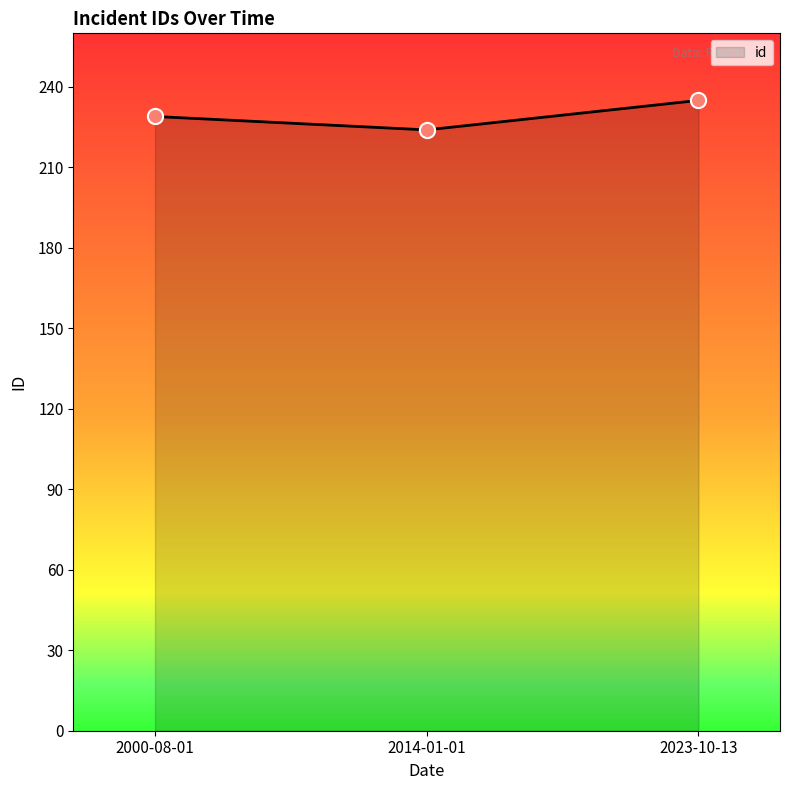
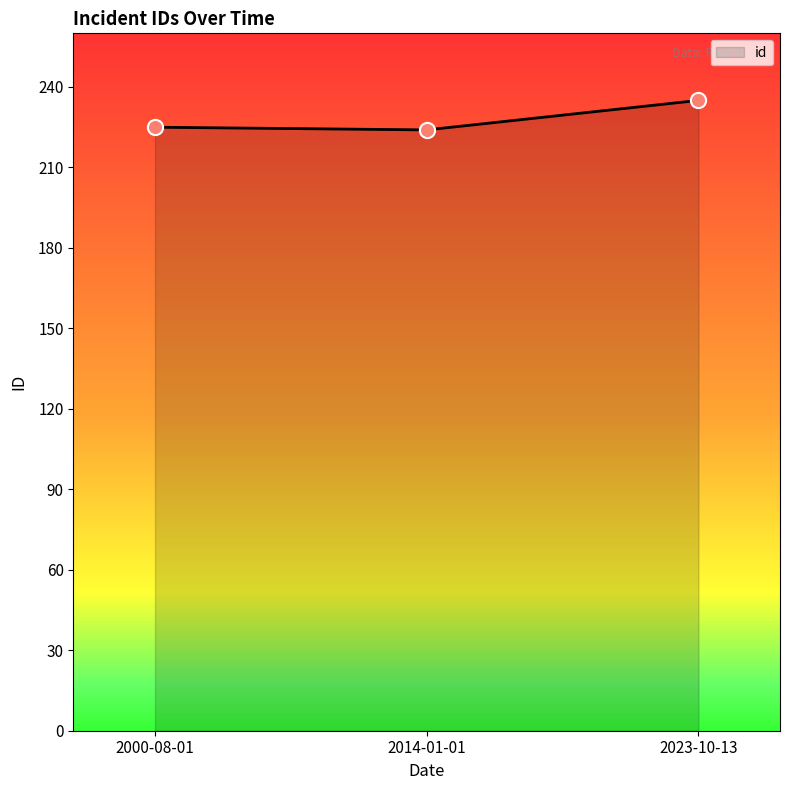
2000-08-01: 229 -> 225
